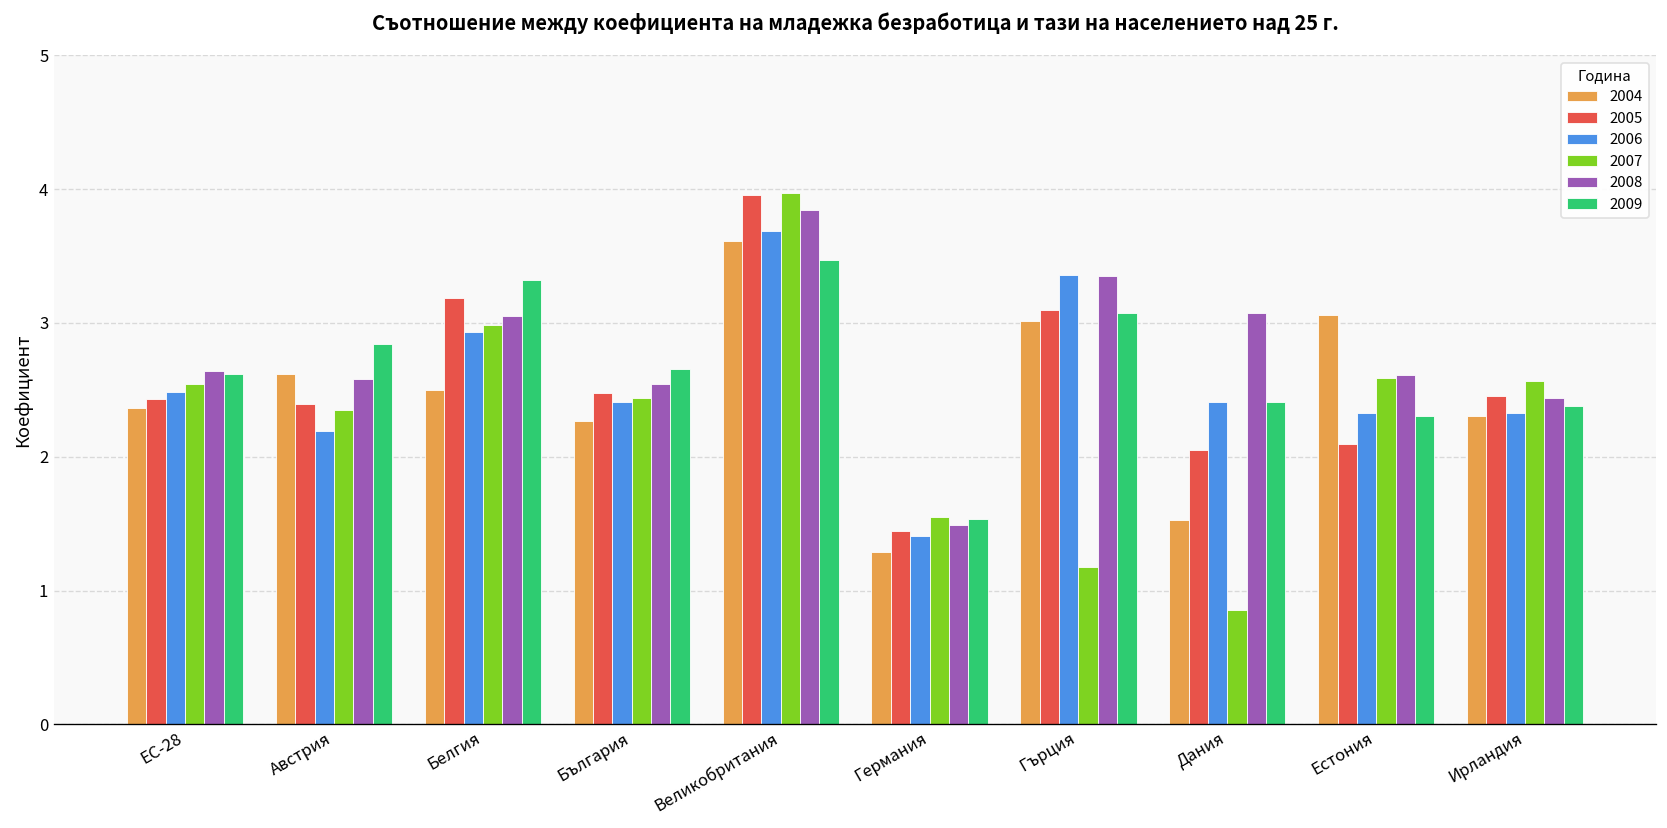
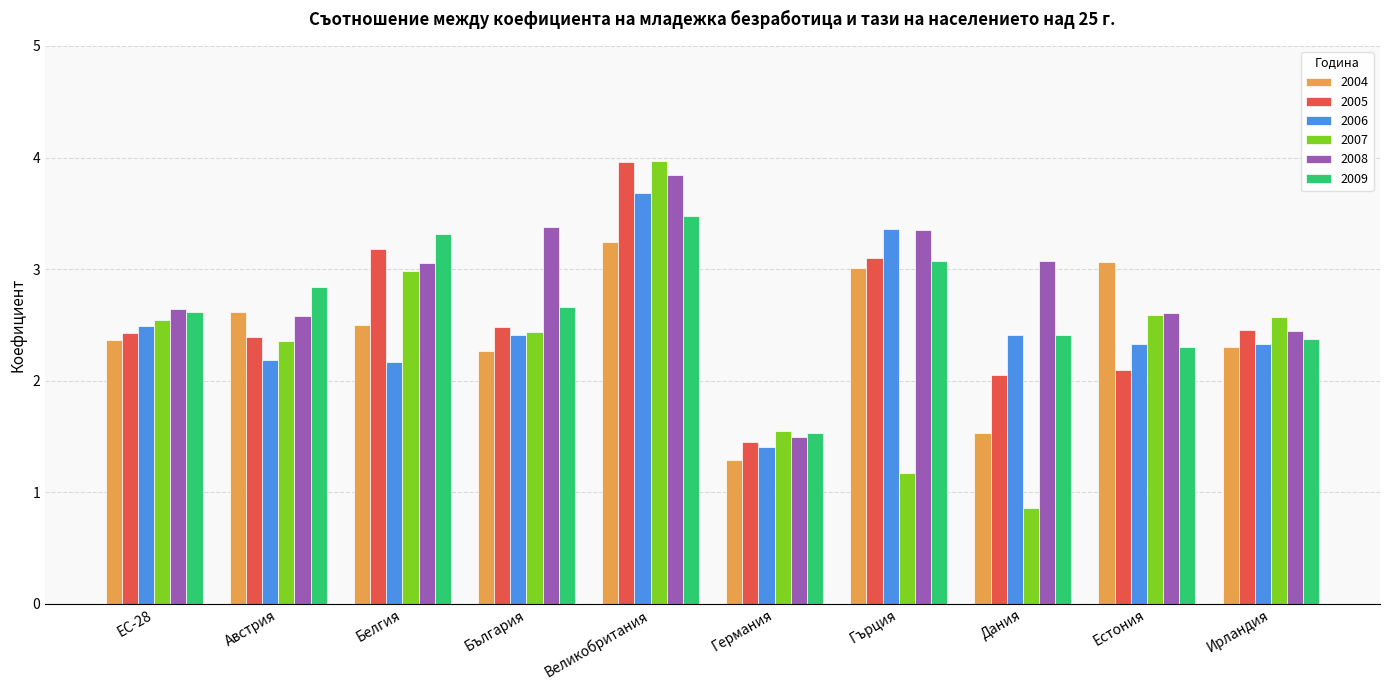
2006, Белгия: 2.93 -> 2.17
2008, България: 2.54 -> 3.38
2004, Великобритания: 3.61 -> 3.24
